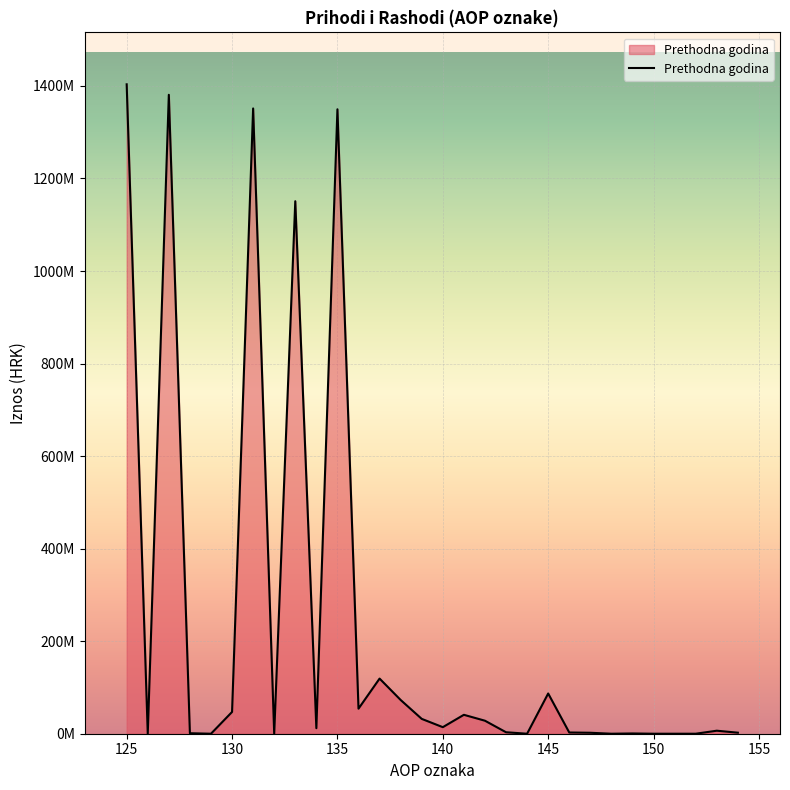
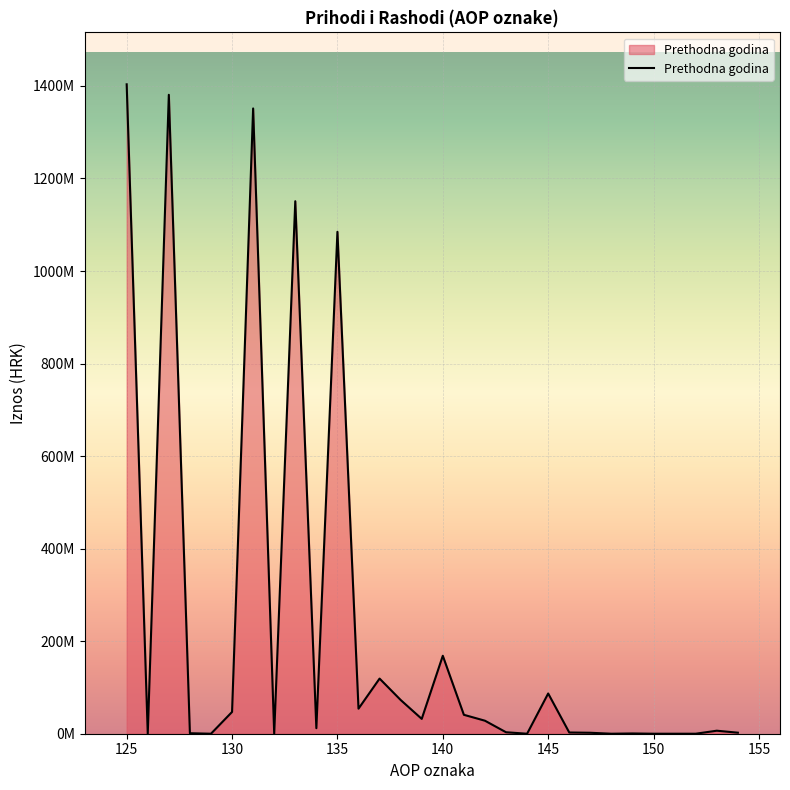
135: 1350000000 -> 1080000000
140: 10000000 -> 170000000
